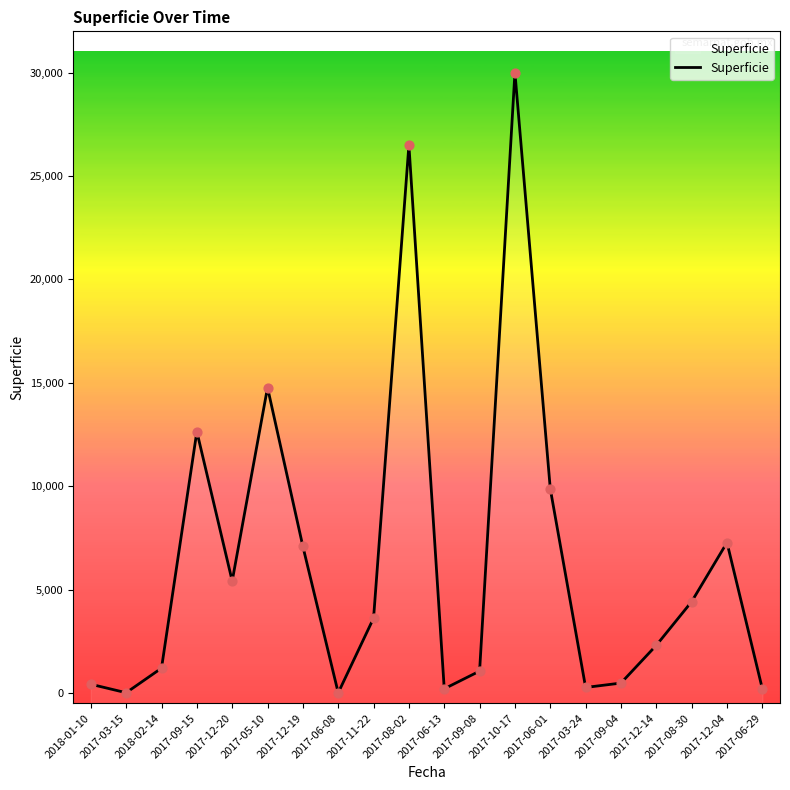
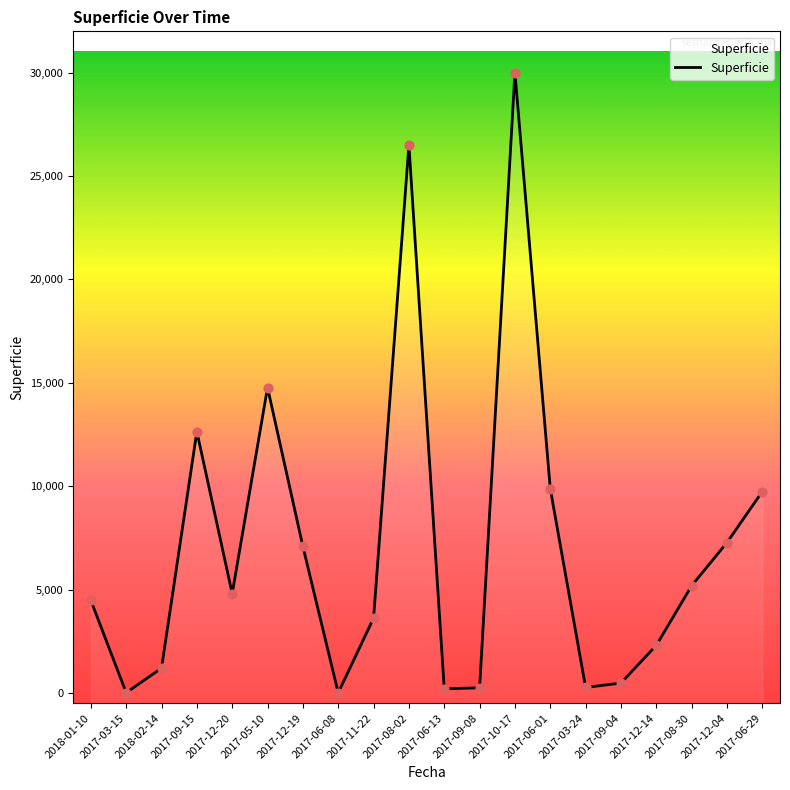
2018-01-10: 400 -> 4,500
2017-12-20: 5,400 -> 4,800
2017-09-08: 1,100 -> 200
2017-08-30: 4,400 -> 5,200
2017-06-29: 200 -> 9,700
